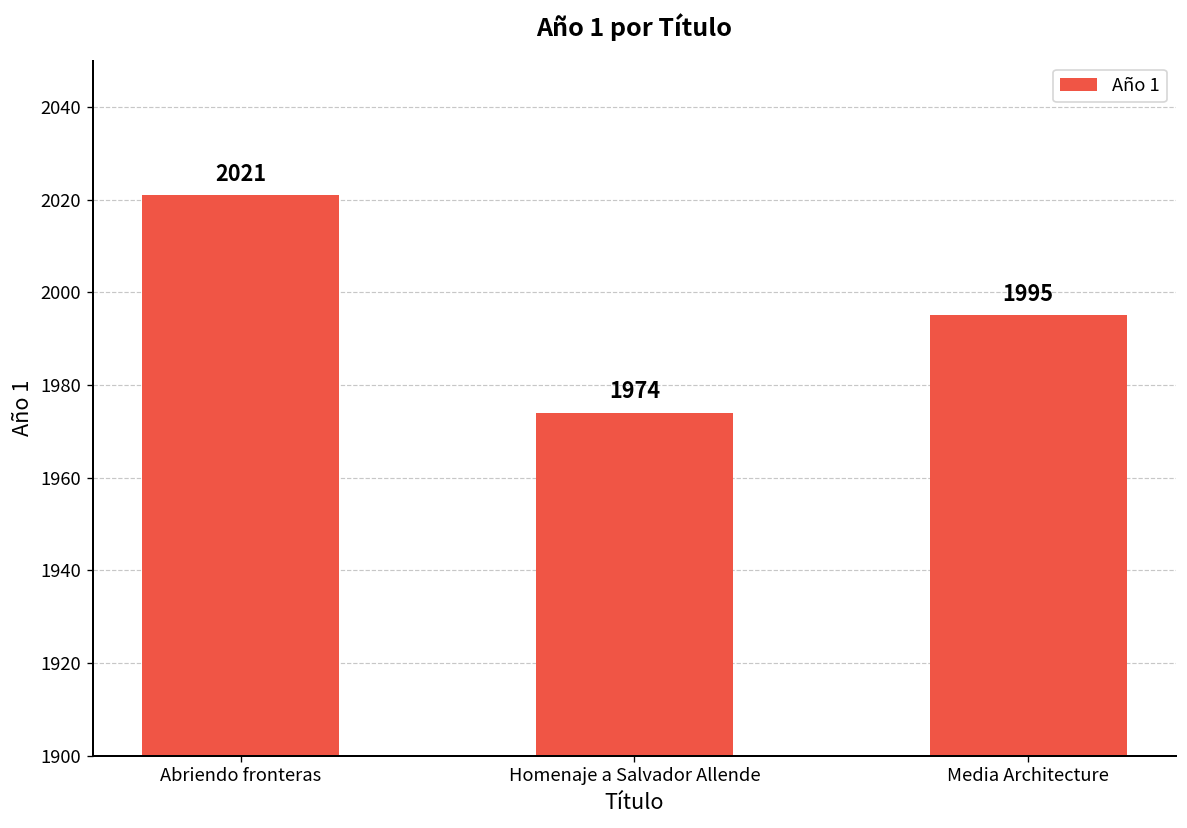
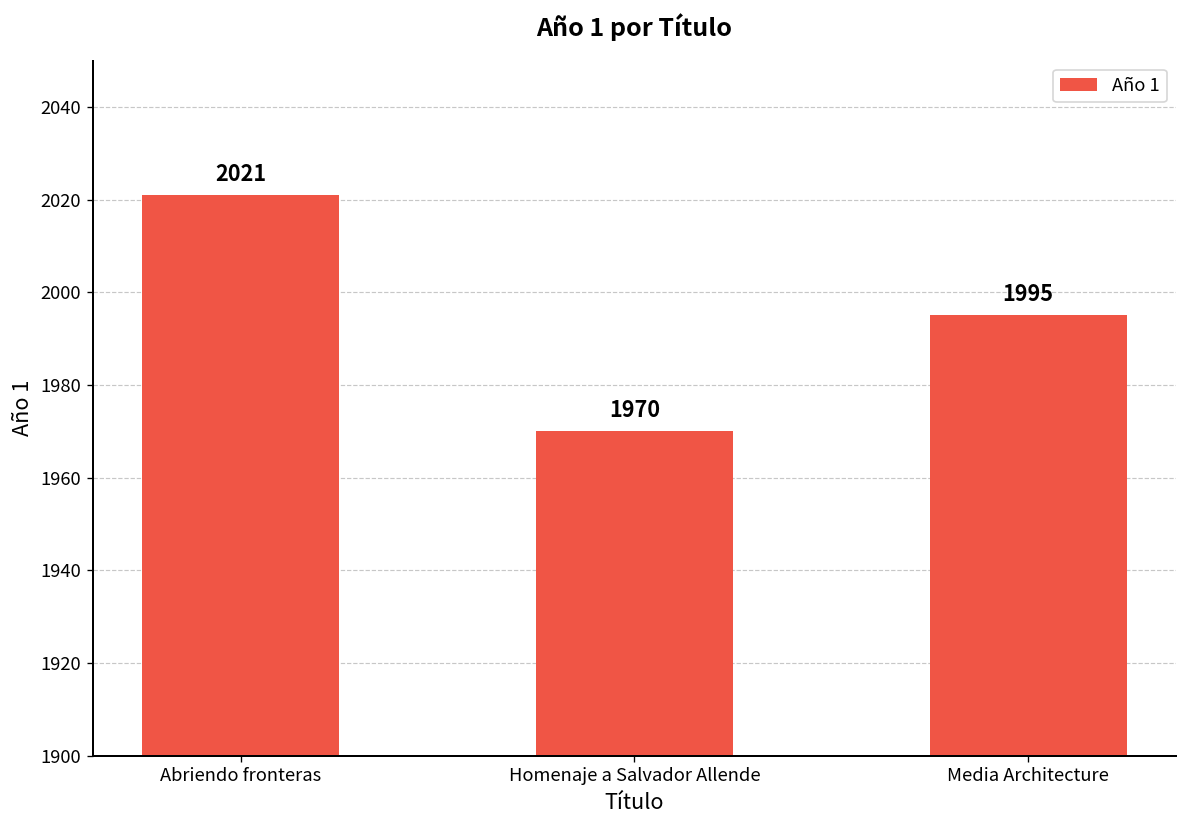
Homenaje a Salvador Allende: 1974 -> 1970
